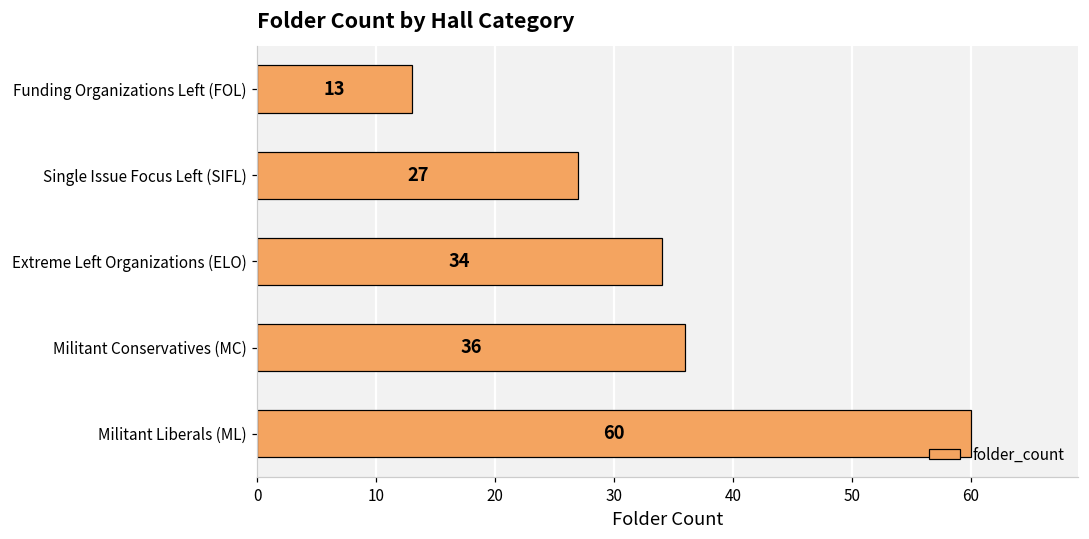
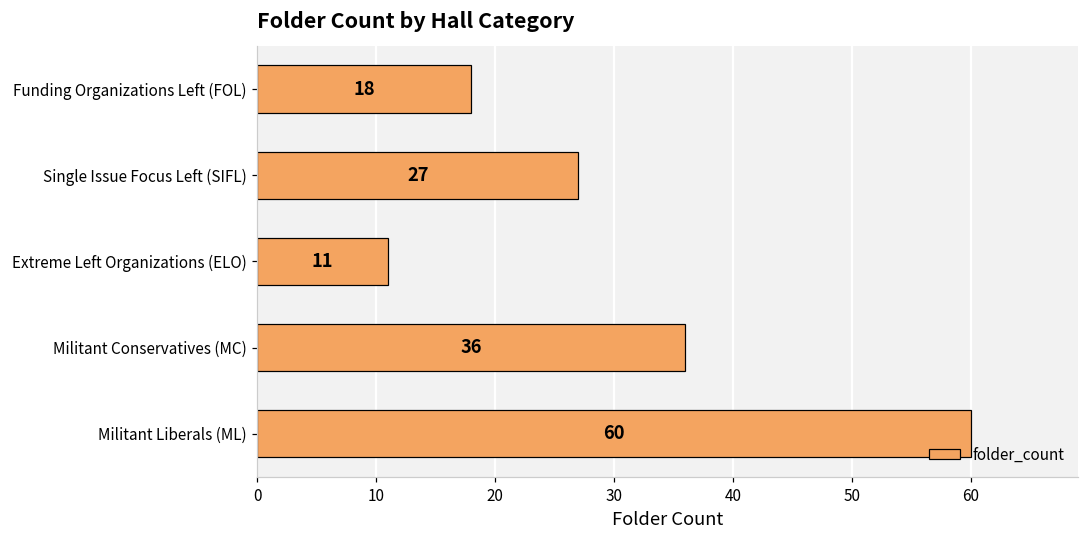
Funding Organizations Left (FOL): 13 -> 18
Extreme Left Organizations (ELO): 34 -> 11
